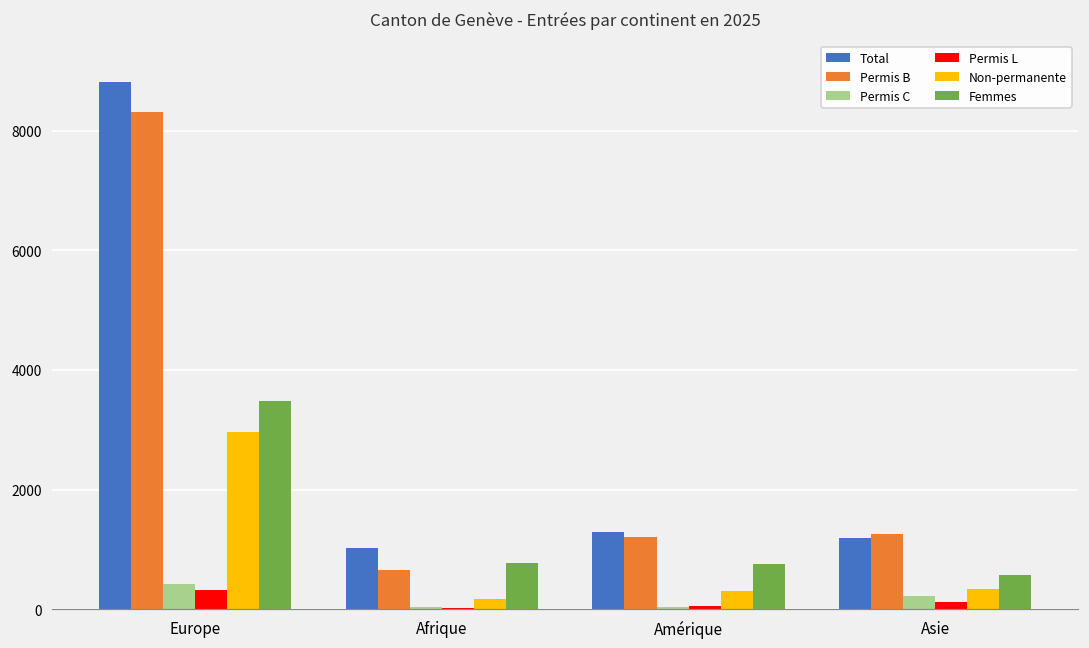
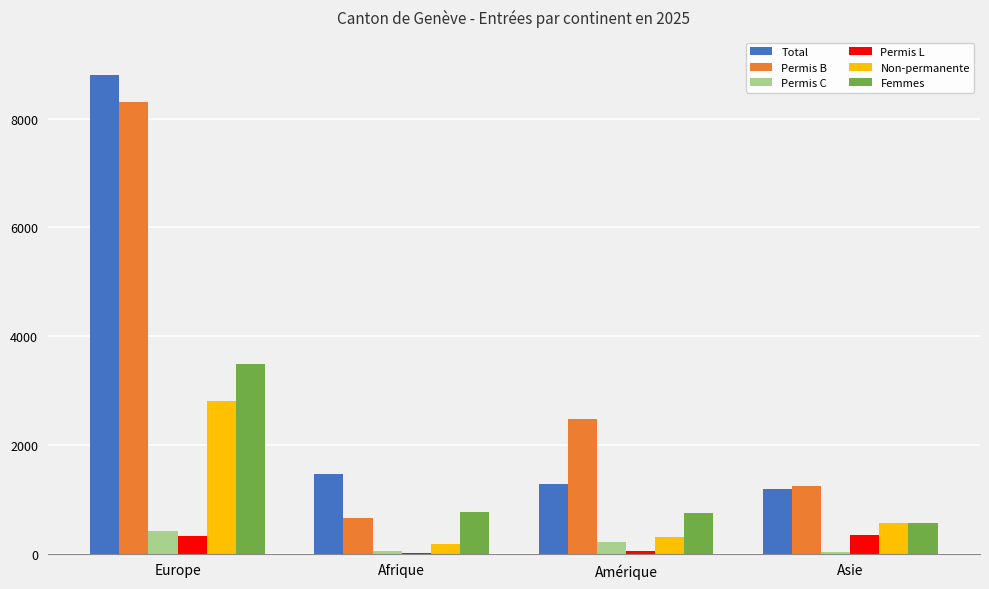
Non-permanente, Europe: 3000 -> 2800
Total, Afrique: 1000 -> 1500
Permis B, Amérique: 1200 -> 2500
Permis C, Amérique: 0 -> 200
Permis C, Asie: 200 -> 0
Permis L, Asie: 100 -> 300
Non-permanente, Asie: 300 -> 600
